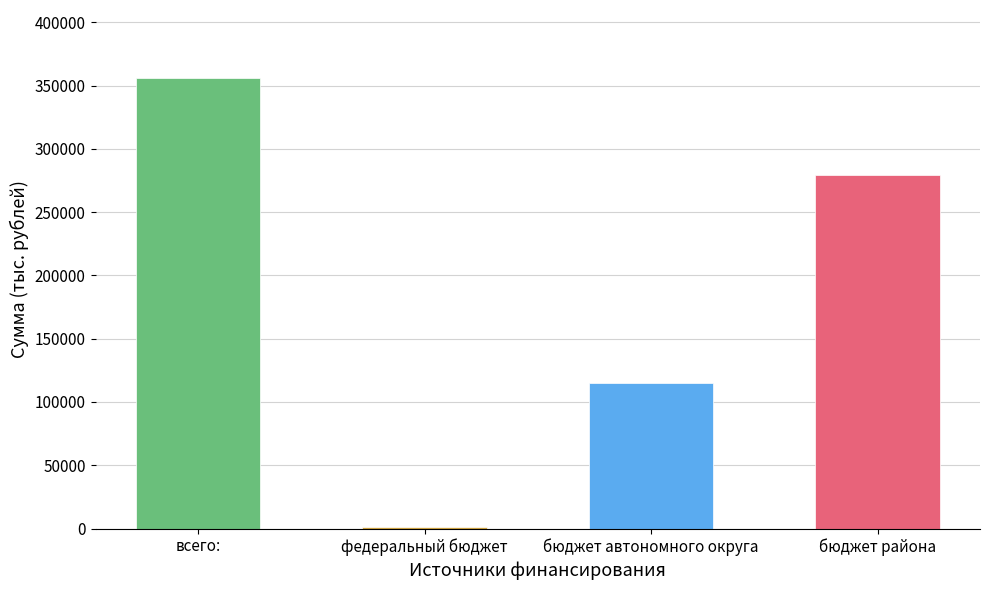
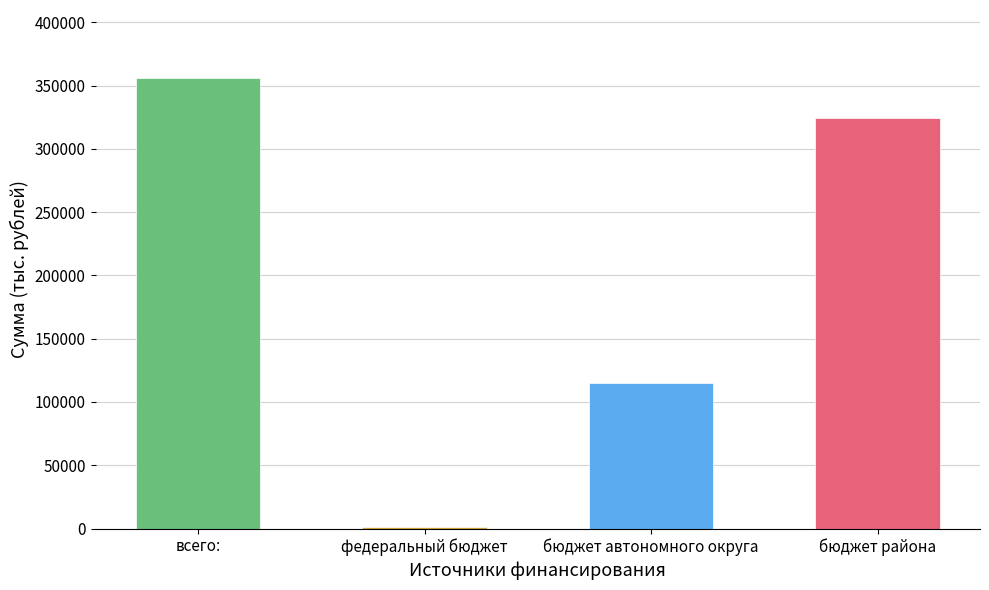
бюджет района: 280000 -> 324000
